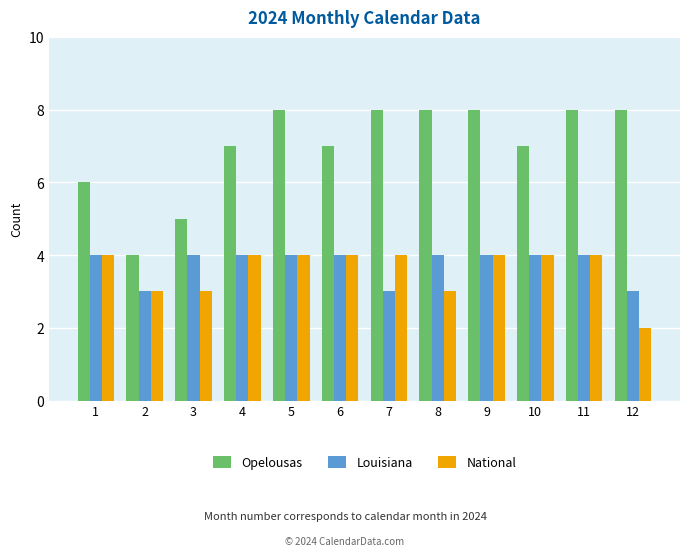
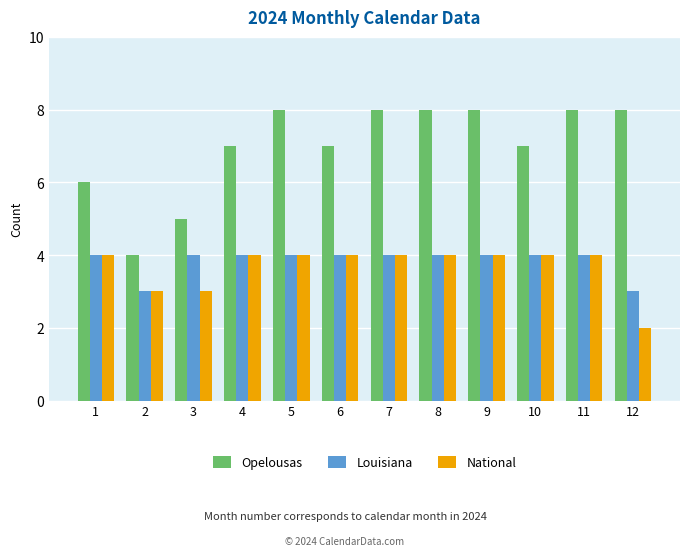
Louisiana, 7: 3 -> 4
National, 8: 3 -> 4
